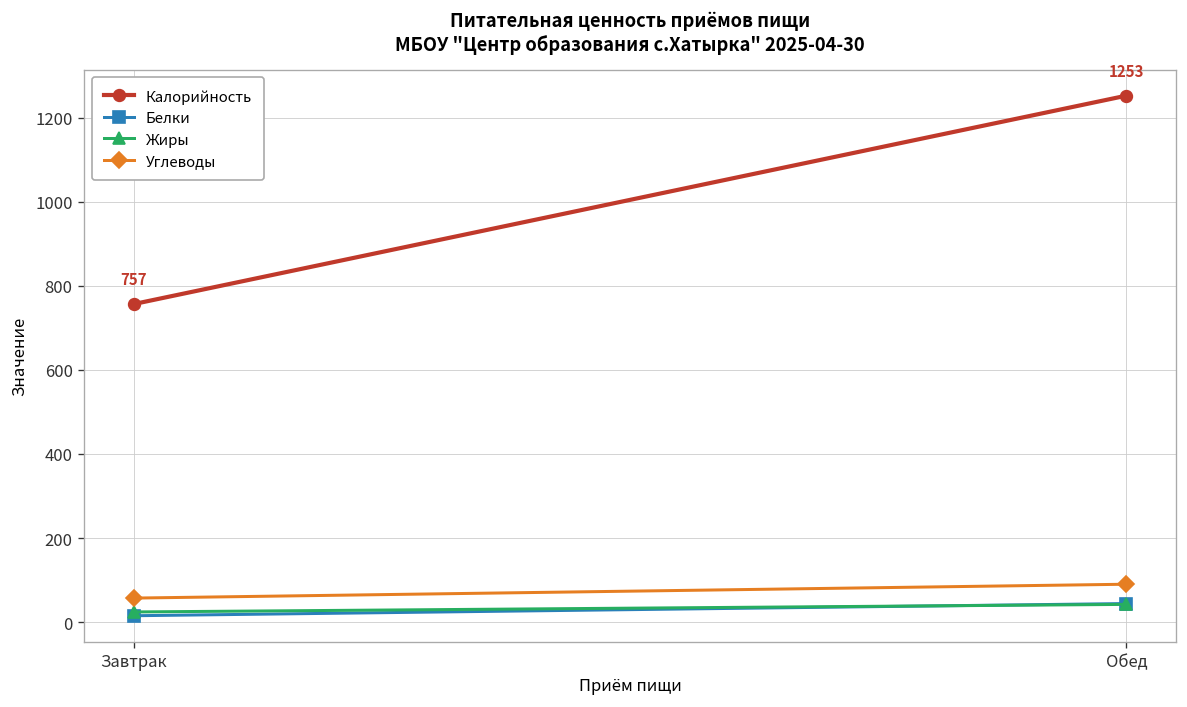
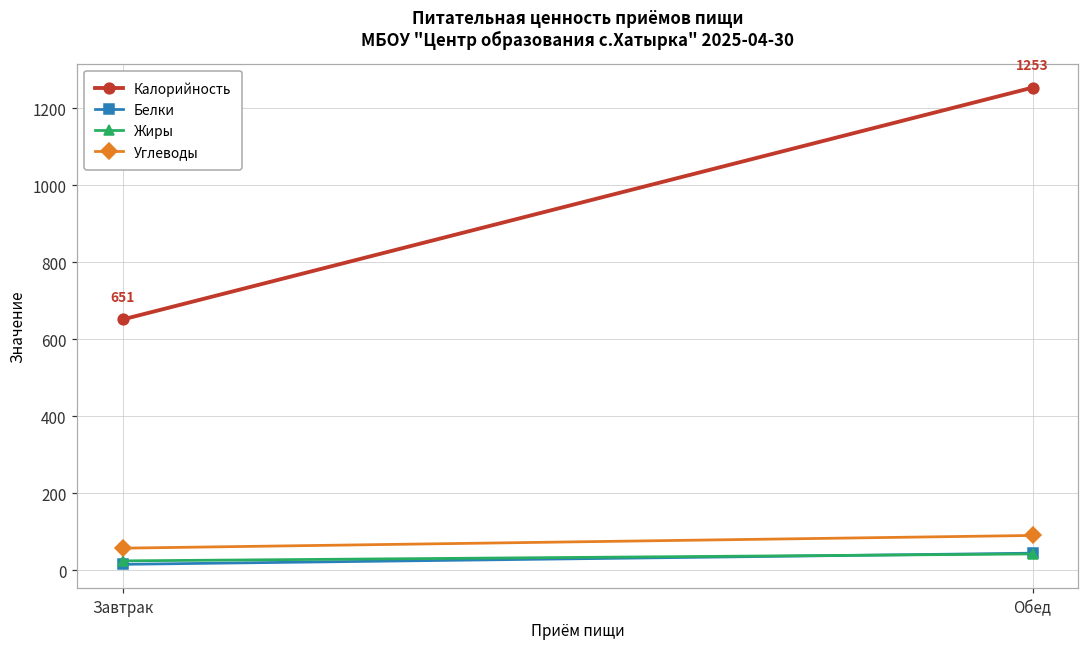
Калорийность, Завтрак: 757 -> 651
